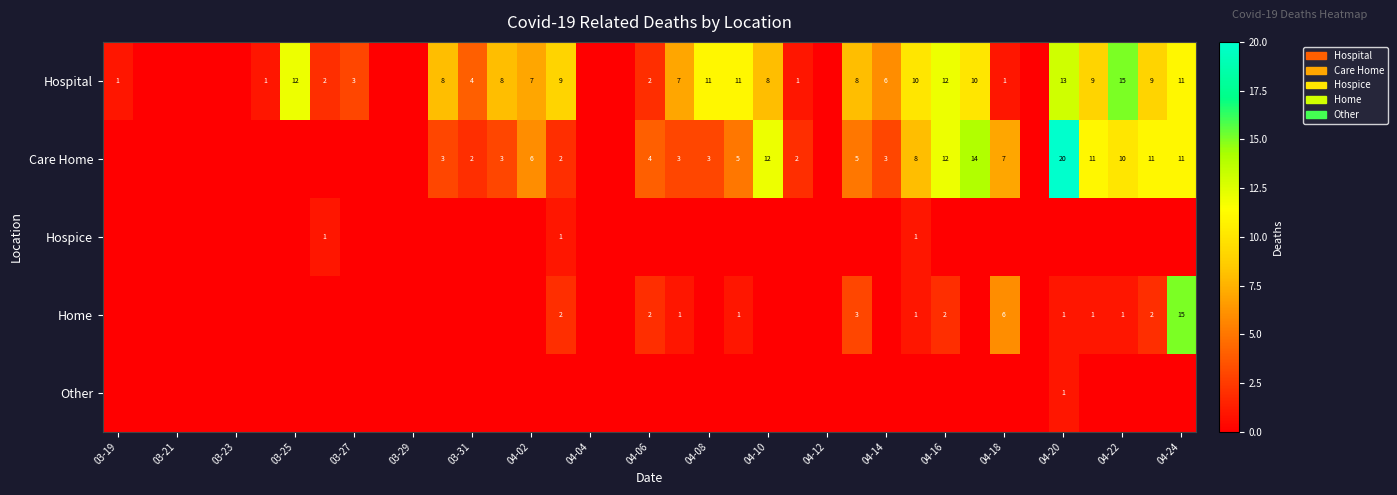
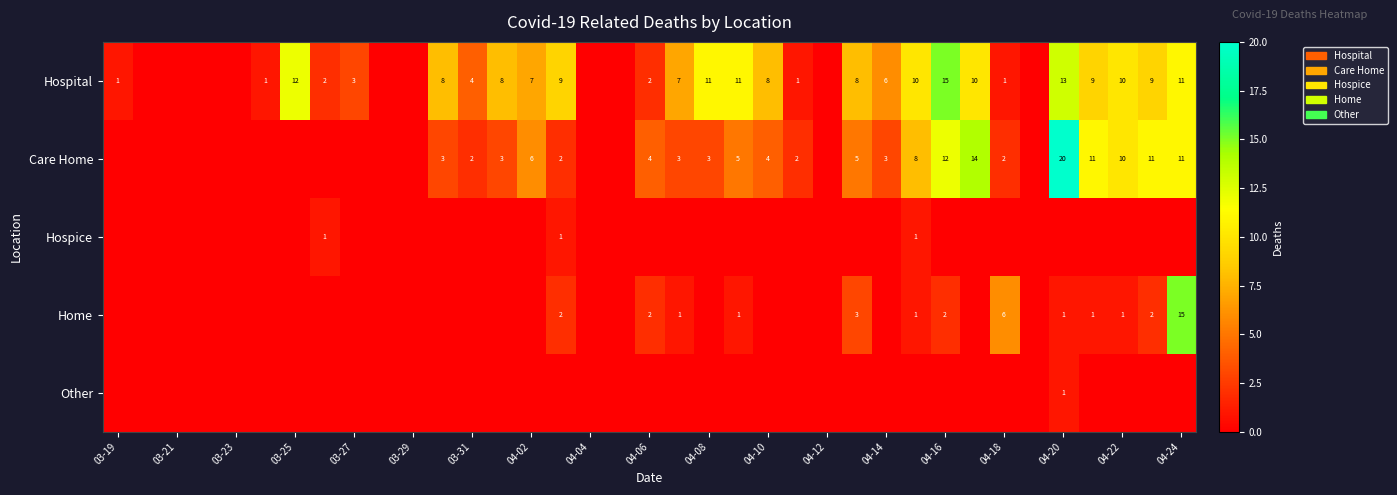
Hospital, 04-16: 12 -> 15
Hospital, 04-22: 15 -> 10
Care Home, 04-10: 12 -> 4
Care Home, 04-18: 7 -> 2
